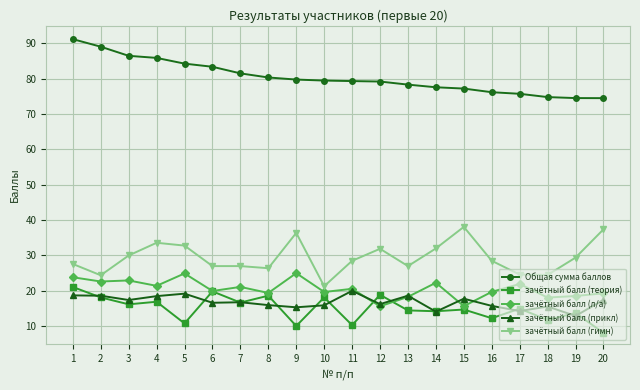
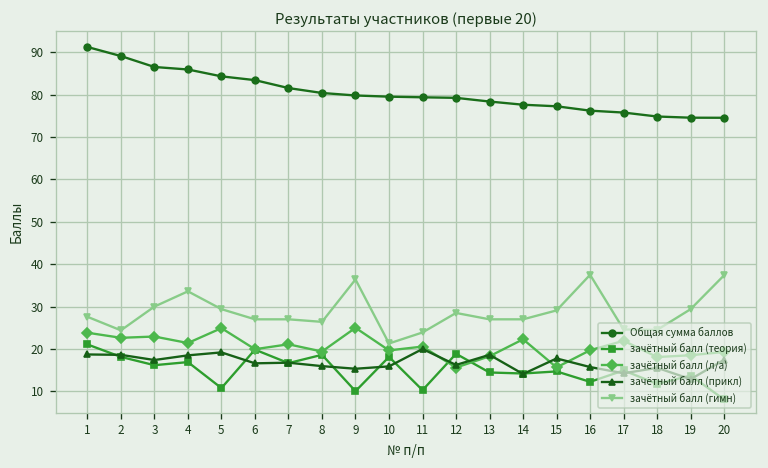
зачётный балл (гимн), 5: 33 -> 29
зачётный балл (гимн), 11: 29 -> 24
зачётный балл (гимн), 12: 32 -> 29
зачётный балл (гимн), 14: 32 -> 27
зачётный балл (гимн), 15: 38 -> 29
зачётный балл (гимн), 16: 29 -> 38
